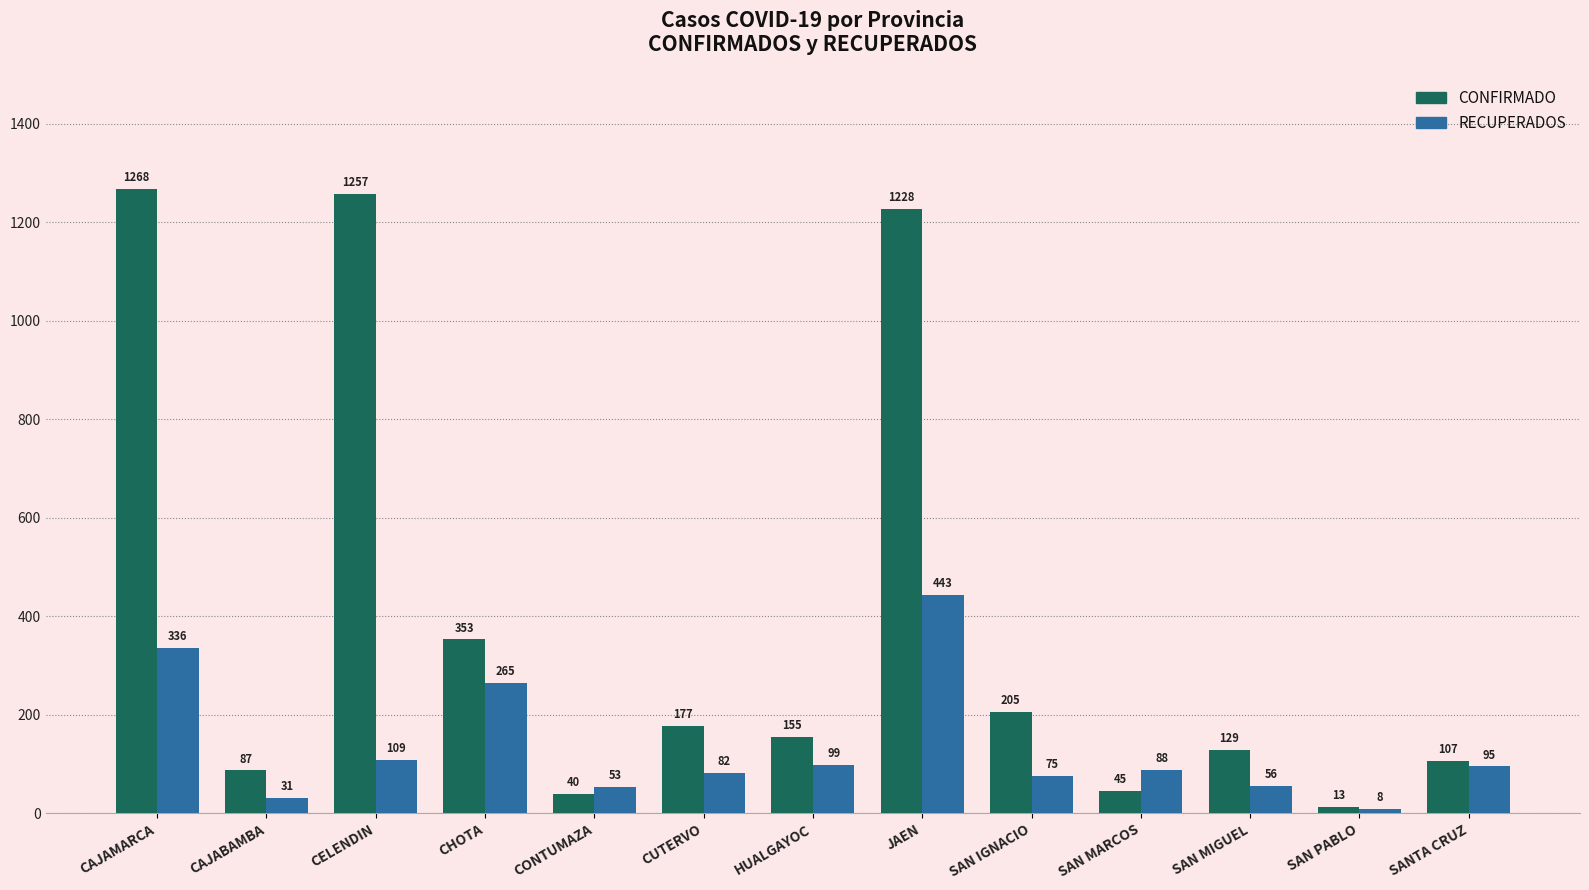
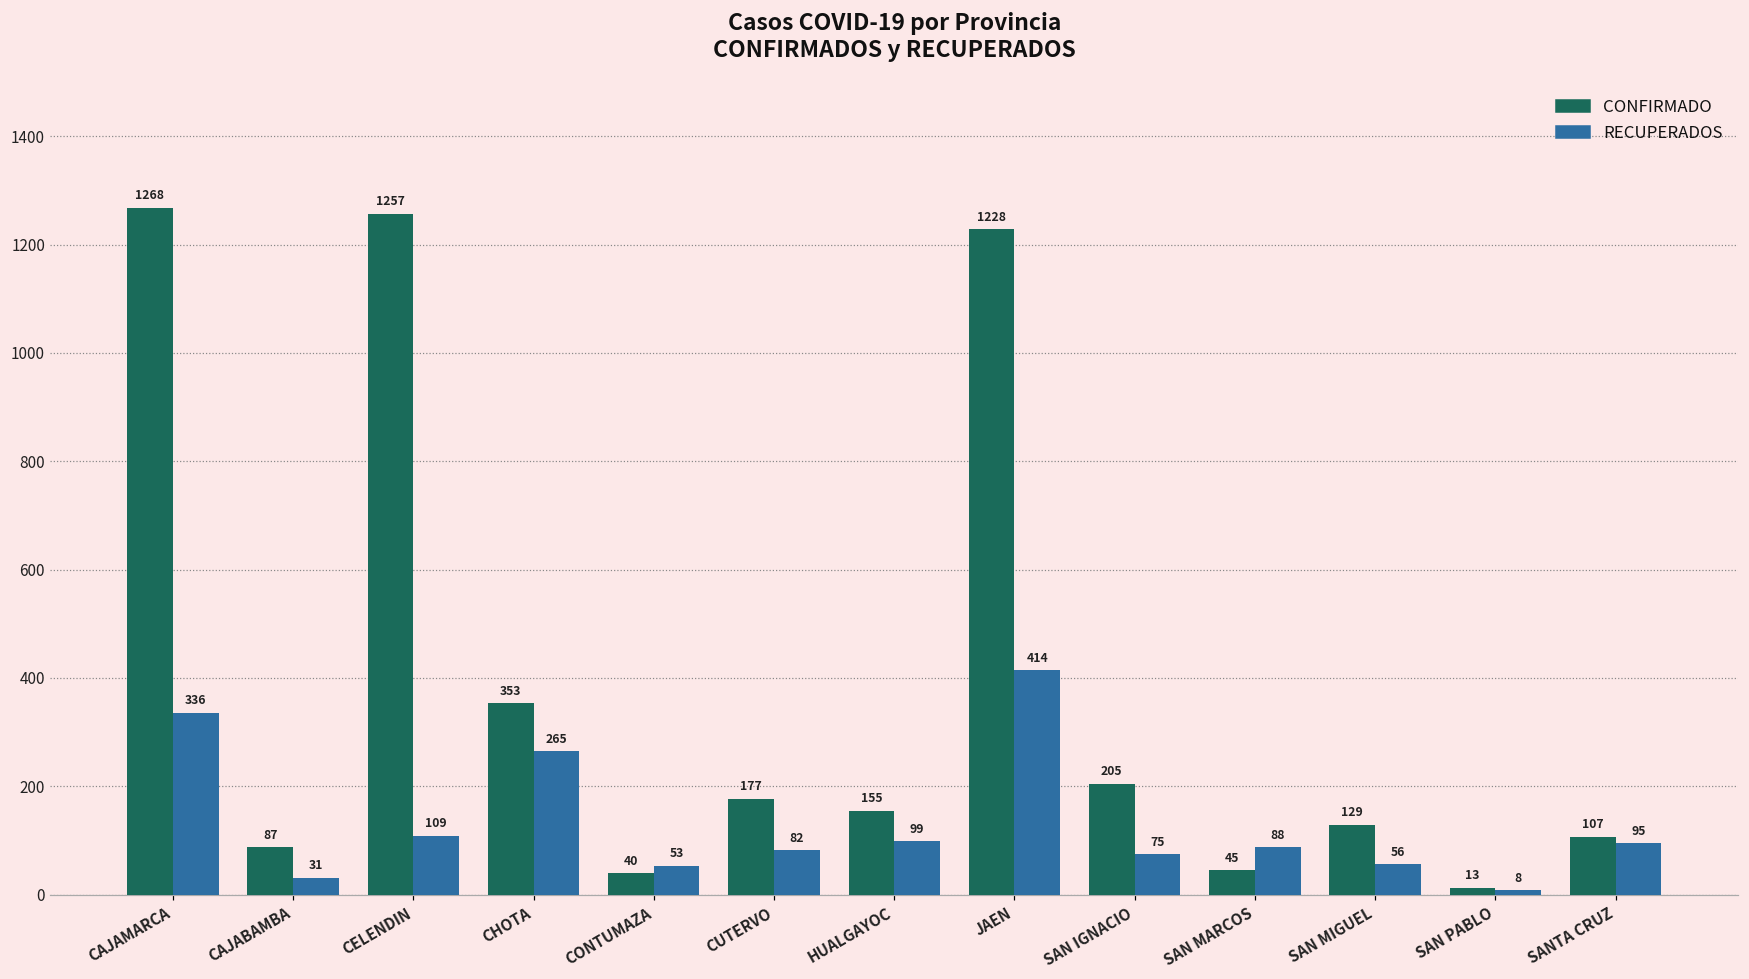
RECUPERADOS, JAEN: 443 -> 414
